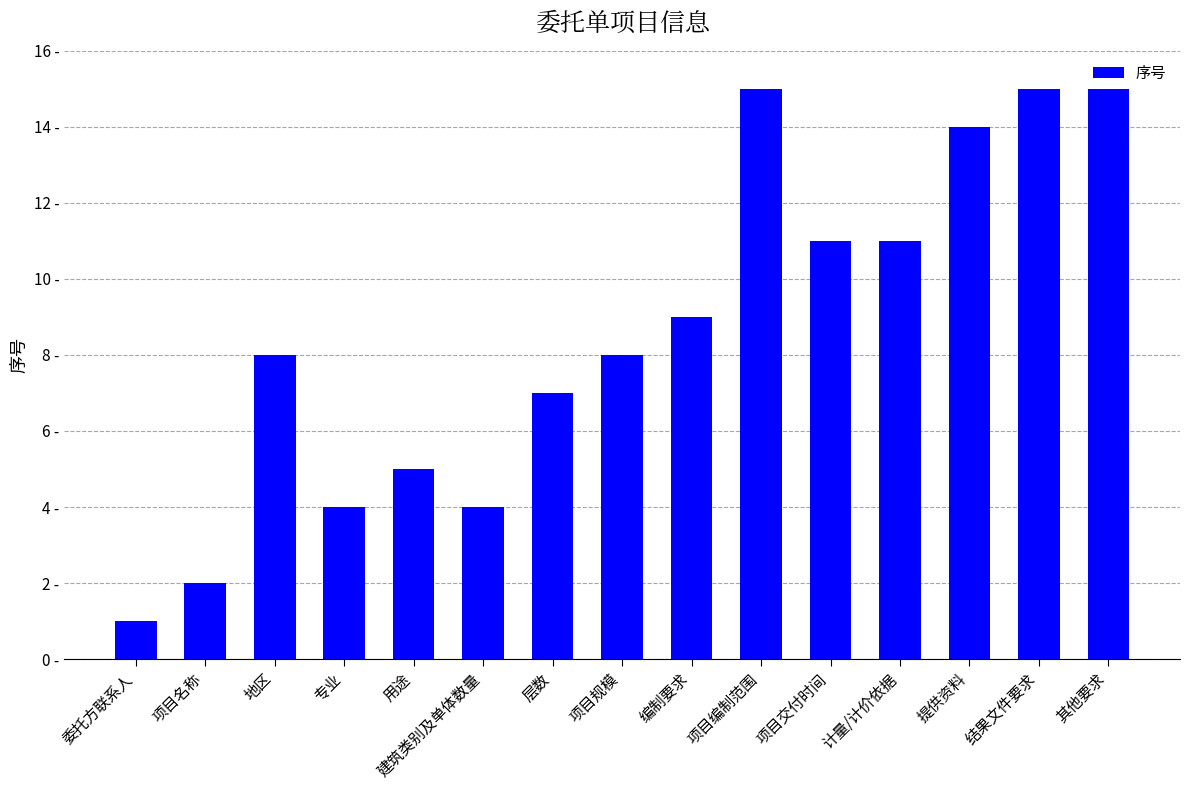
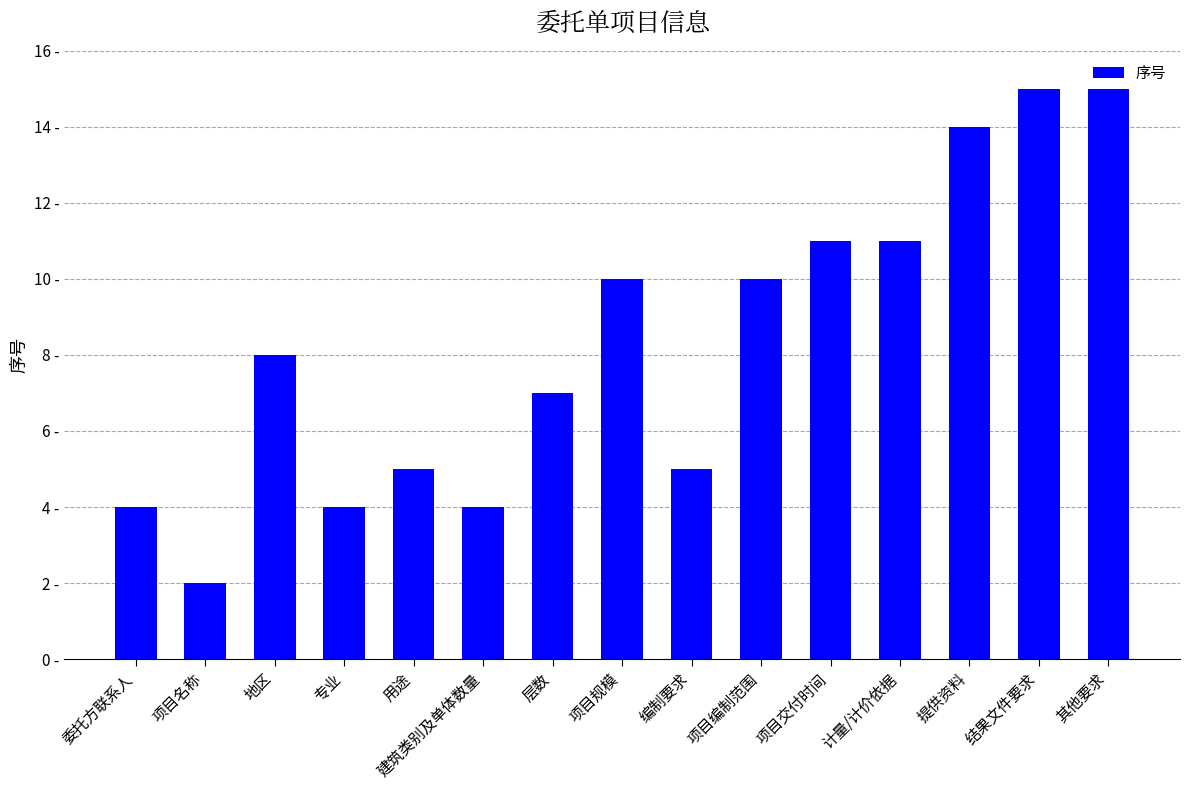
委托方联系人: 1 - -> 4 -
项目规模: 8 - -> 10 -
编制要求: 9 - -> 5 -
项目编制范围: 15 - -> 10 -
